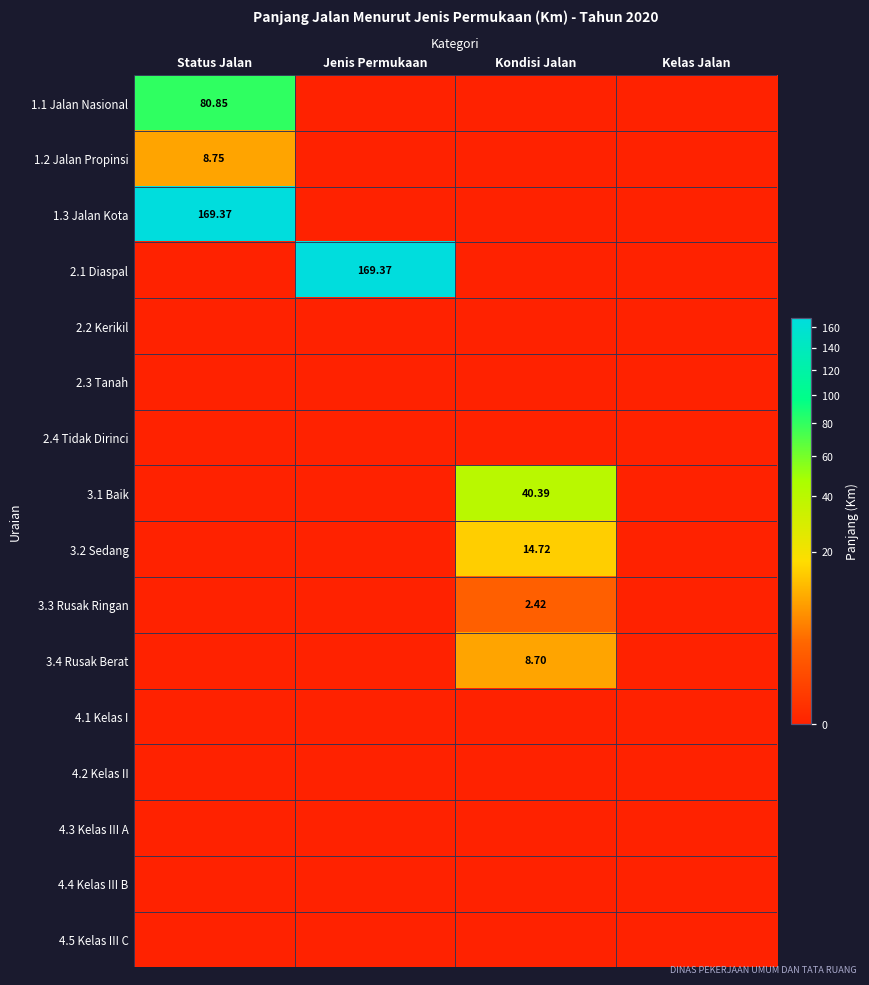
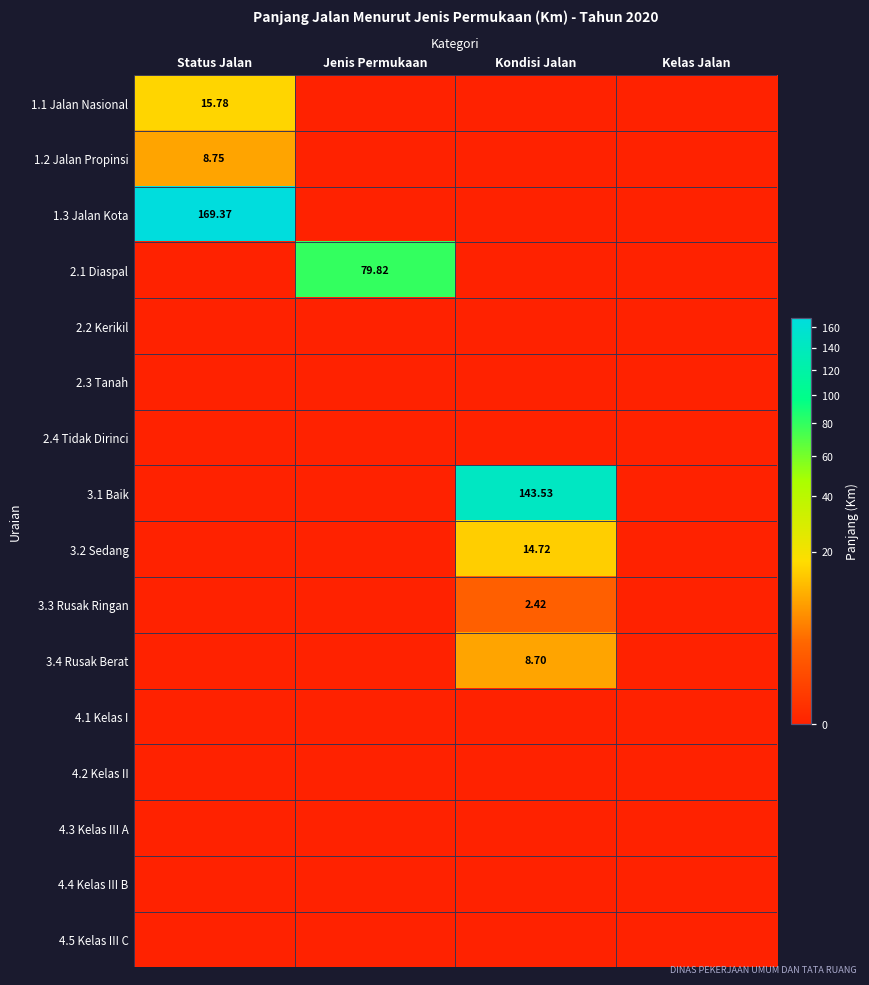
1.1 Jalan Nasional, Status Jalan: 80.85 -> 15.78
2.1 Diaspal, Jenis Permukaan: 169.37 -> 79.82
3.1 Baik, Kondisi Jalan: 40.39 -> 143.53
